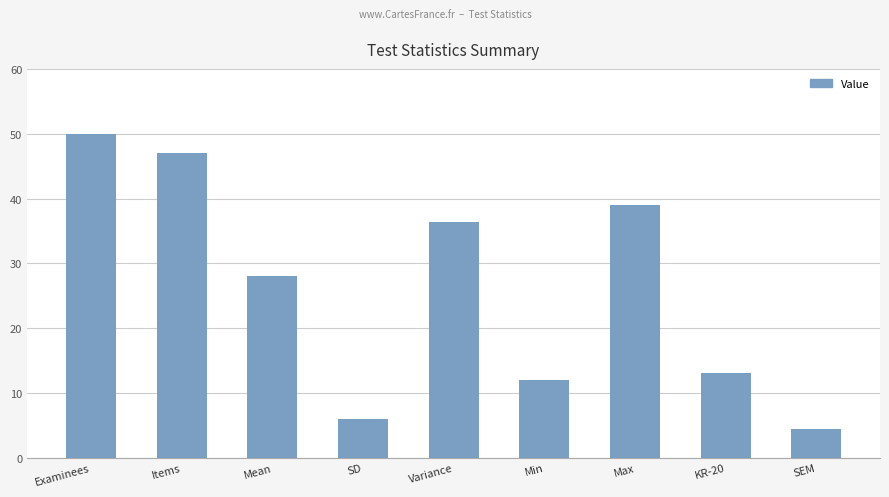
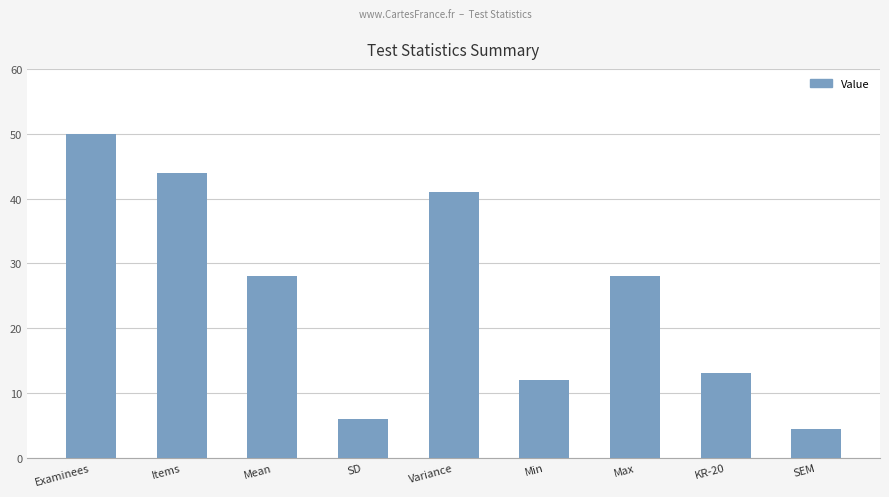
Items: 47 -> 44
Variance: 36 -> 41
Max: 39 -> 28
